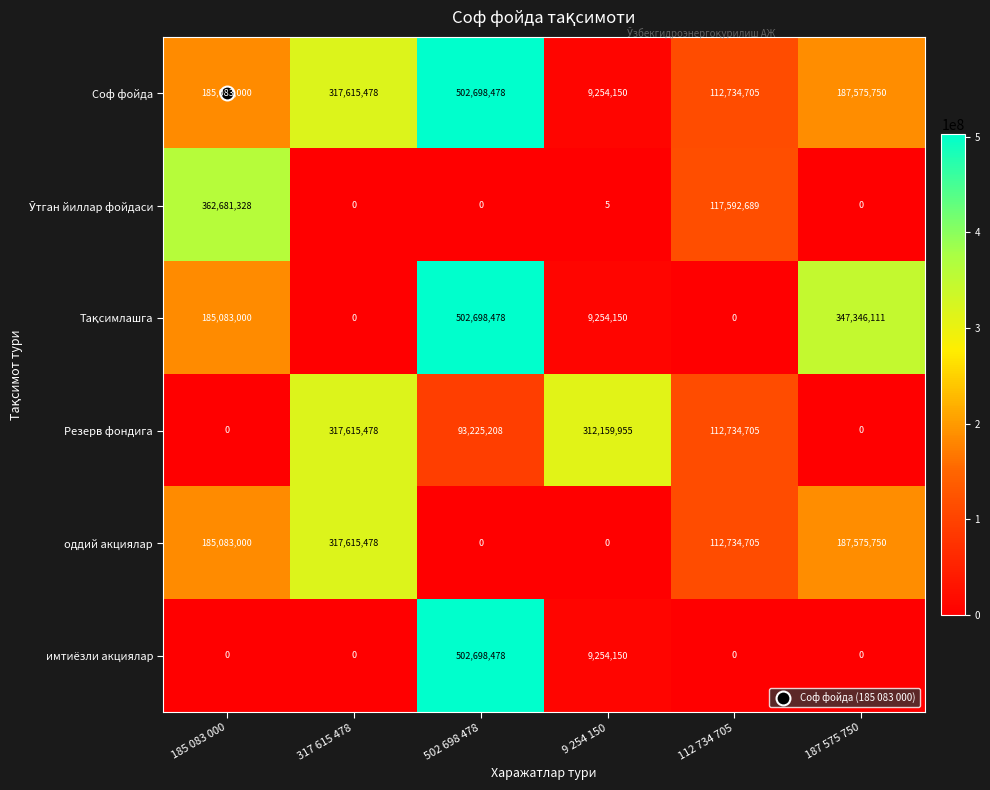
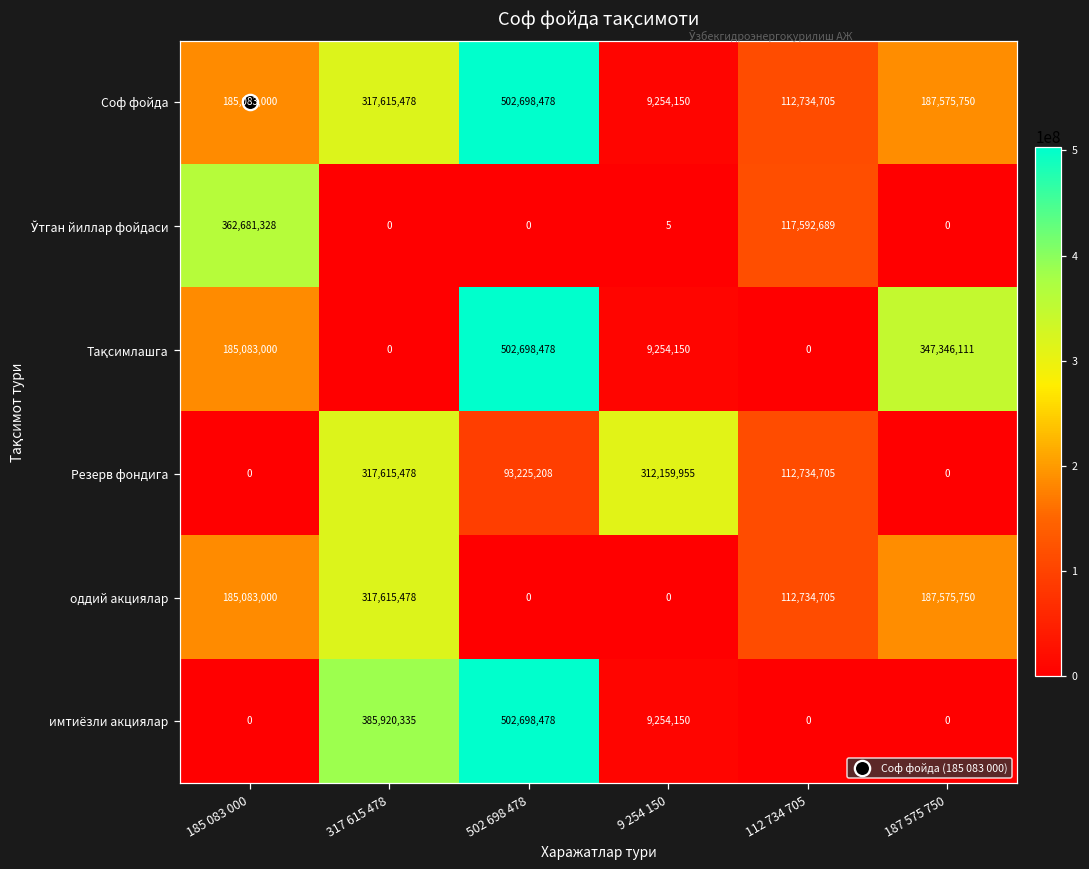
имтиёзли акциялар, 317 615 478: 0 -> 385,920,335
